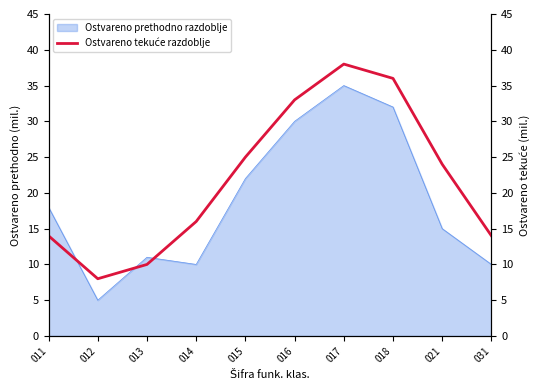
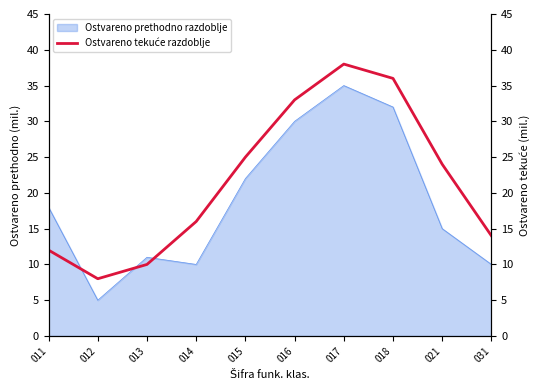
Ostvareno tekuće razdoblje, 011: 14 -> 12
